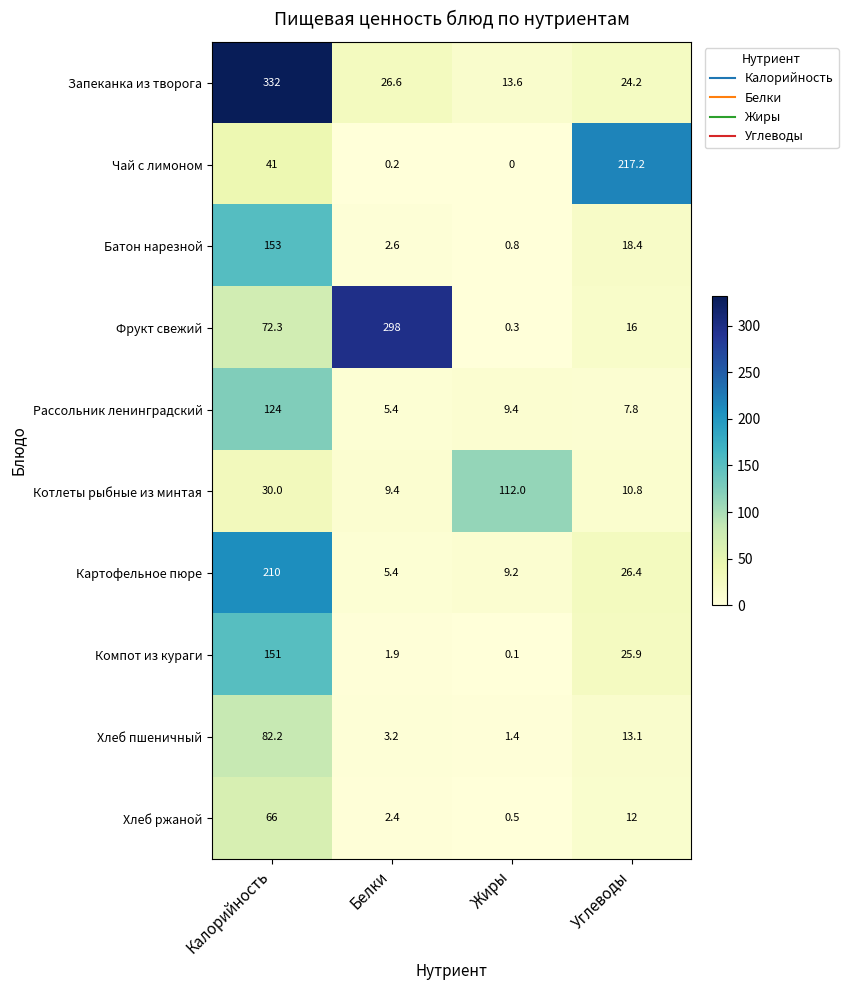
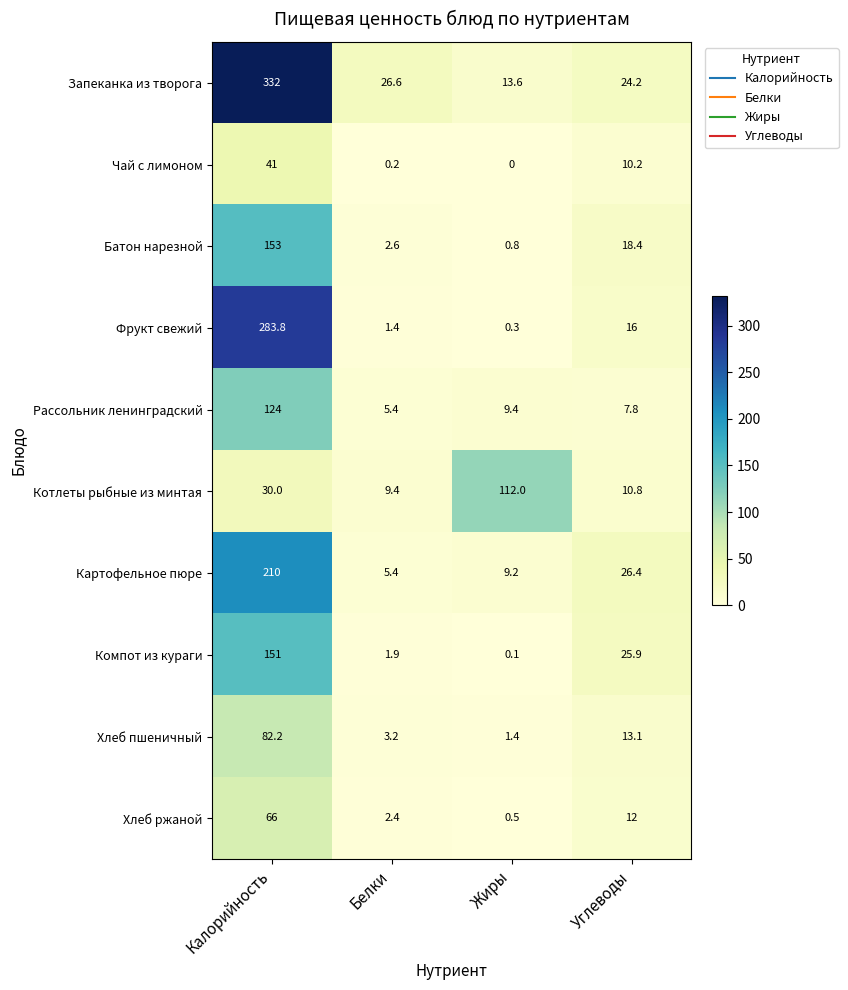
Чай с лимоном, Углеводы: 217.2 -> 10.2
Фрукт свежий, Калорийность: 72.3 -> 283.8
Фрукт свежий, Белки: 298 -> 1.4
